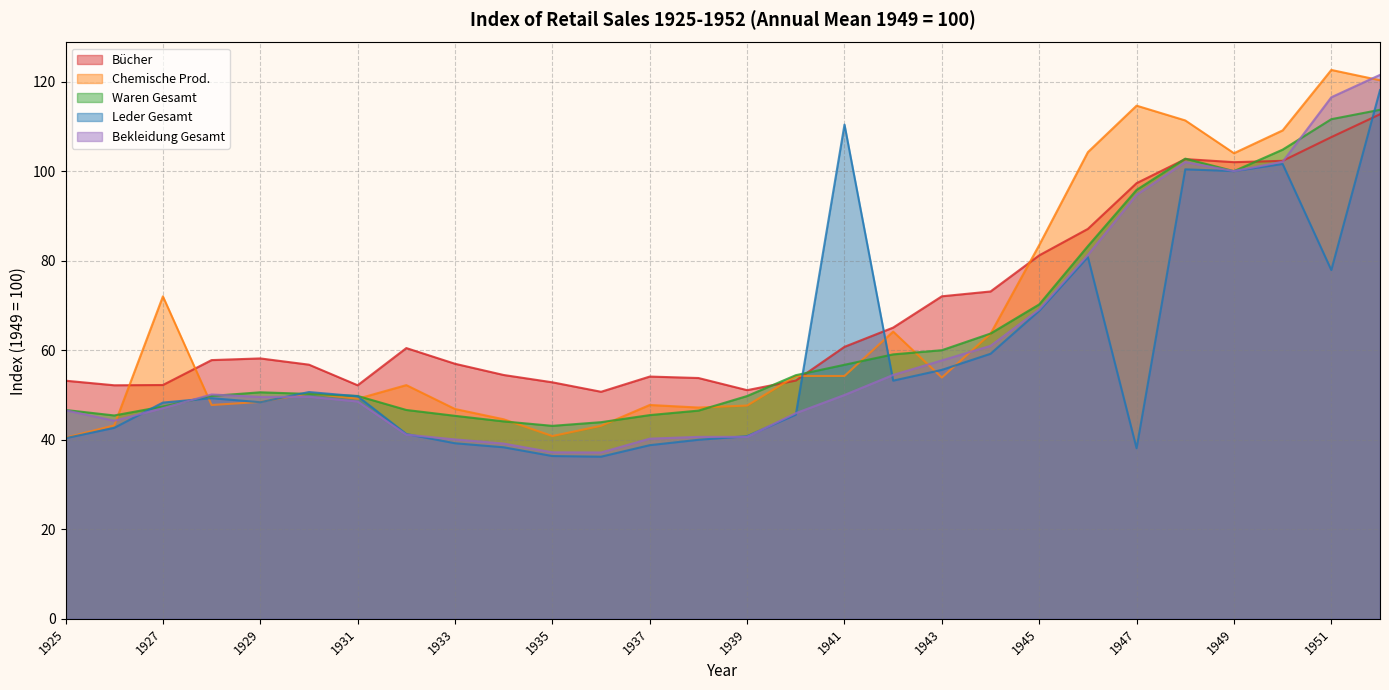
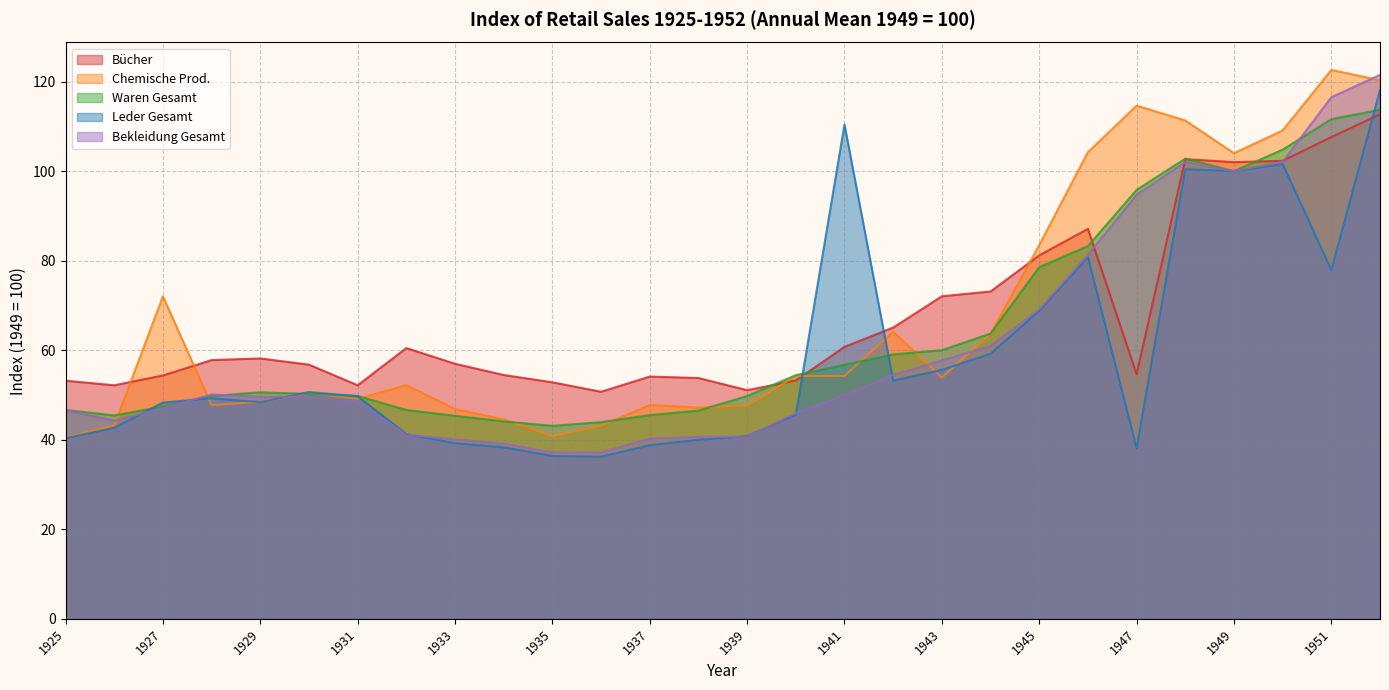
Bücher, 1927: 52 -> 54
Waren Gesamt, 1945: 70 -> 79
Bücher, 1947: 97 -> 55
